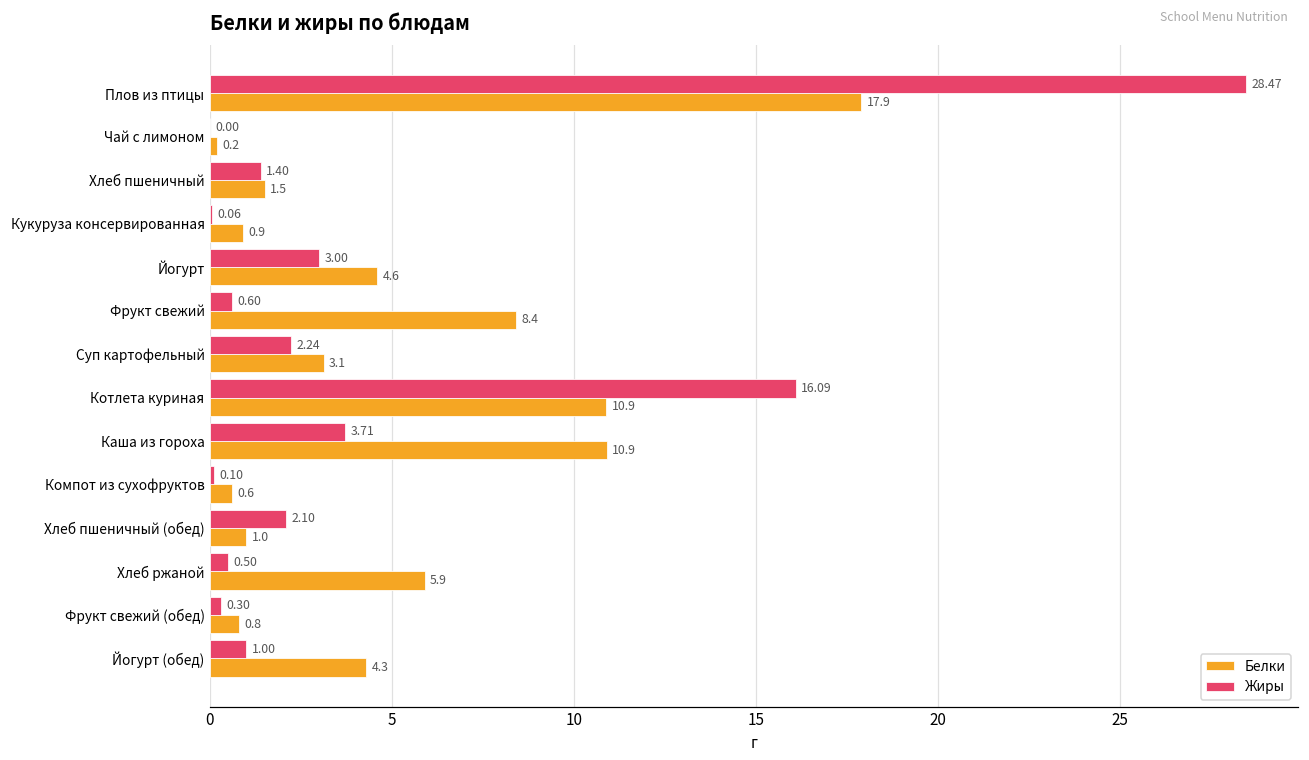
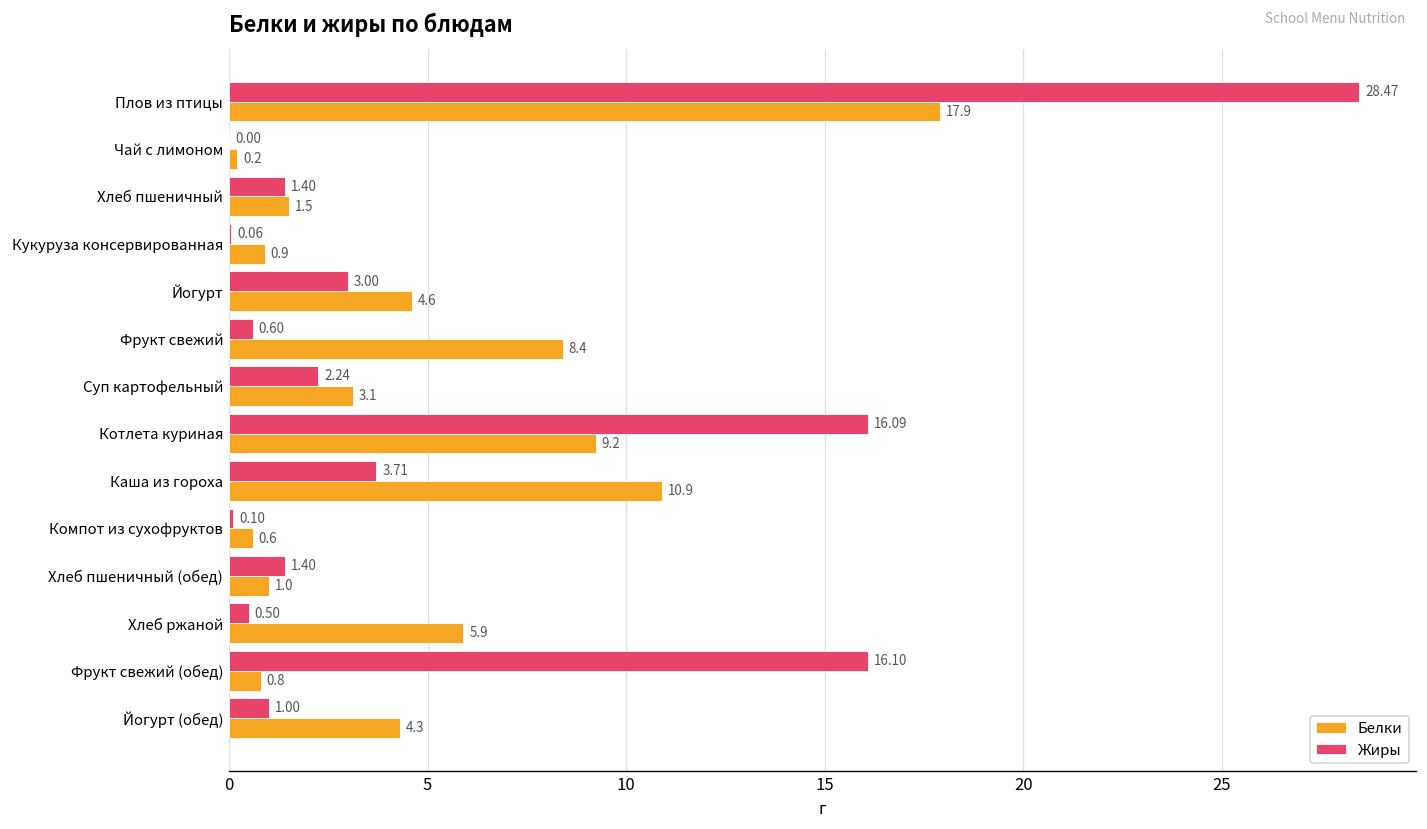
Белки, Котлета куриная: 10.9 -> 9.2
Жиры, Хлеб пшеничный (обед): 2.10 -> 1.40
Жиры, Фрукт свежий (обед): 0.30 -> 16.10
